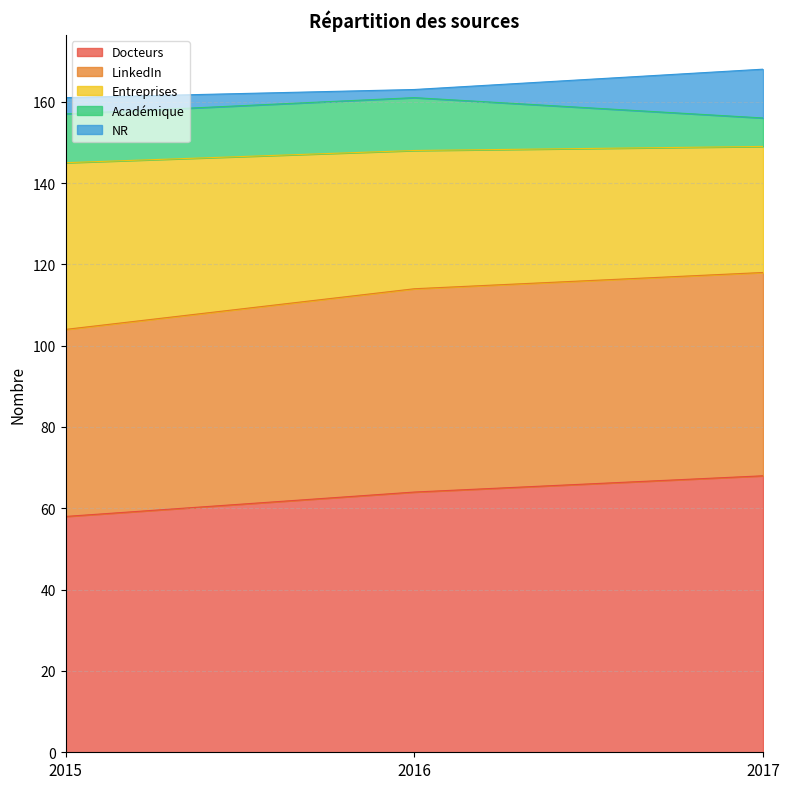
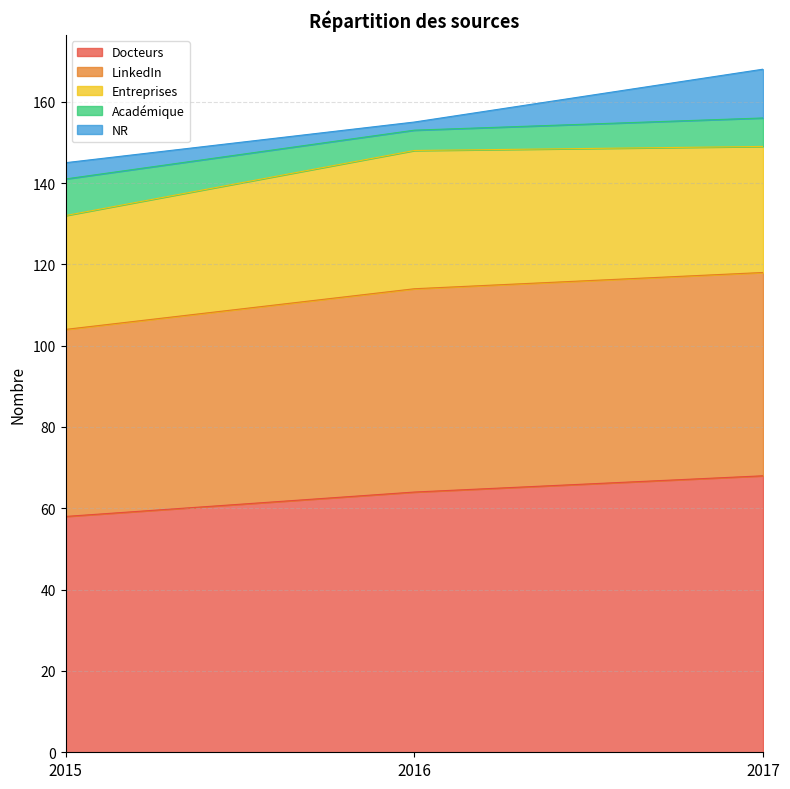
Entreprises, 2015: 41 -> 28
Académique, 2015: 12 -> 9
Académique, 2016: 13 -> 5
